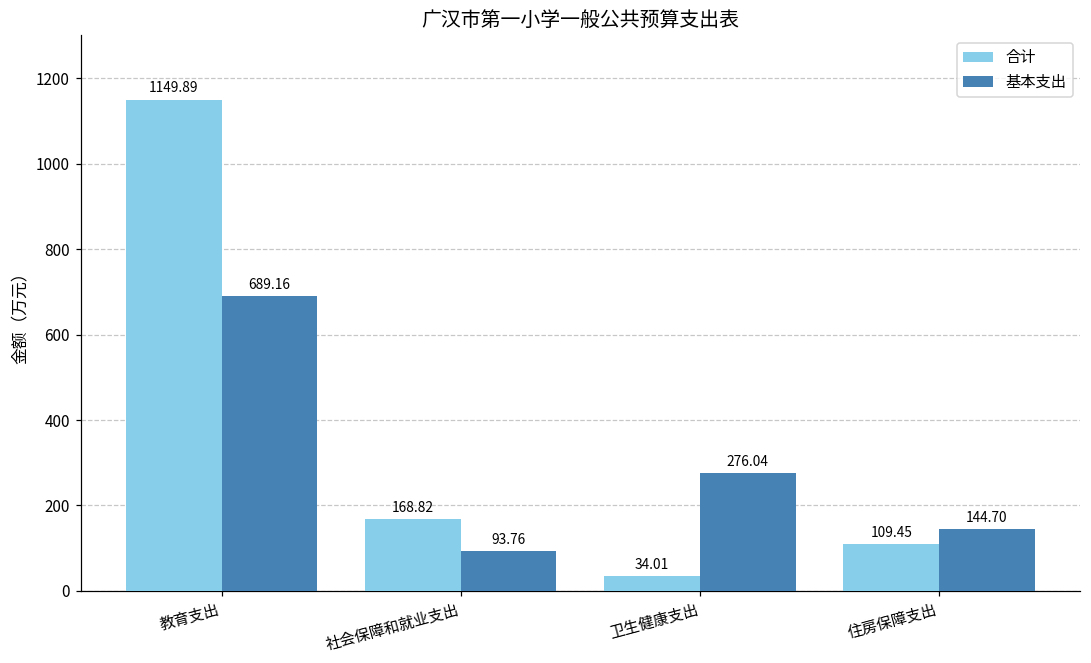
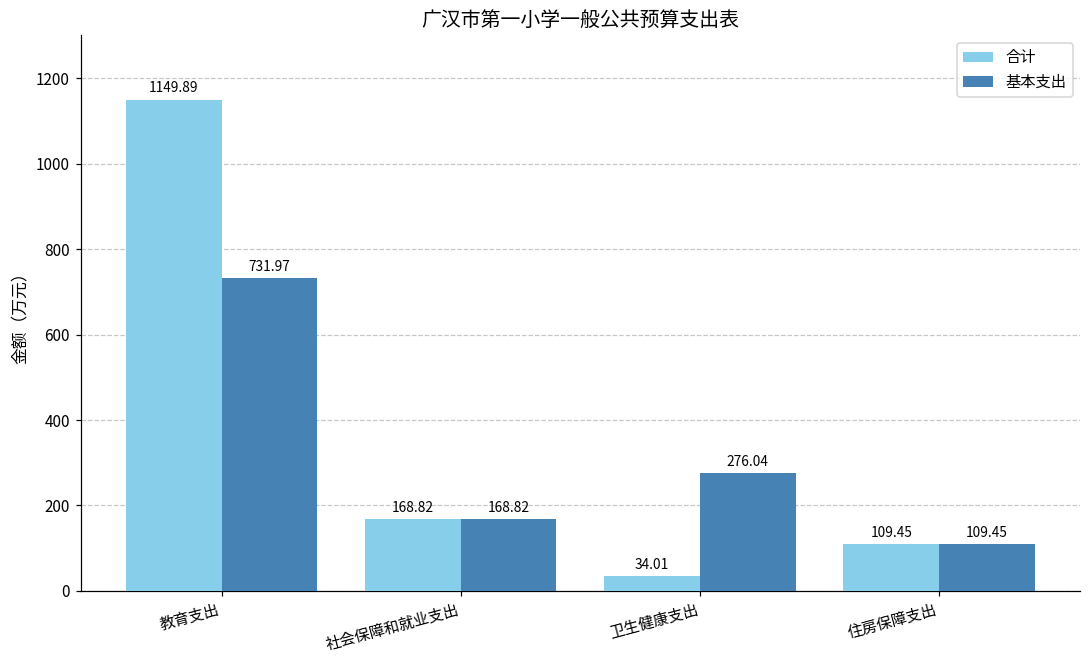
基本支出, 教育支出: 689.16 -> 731.97
基本支出, 社会保障和就业支出: 93.76 -> 168.82
基本支出, 住房保障支出: 144.70 -> 109.45
